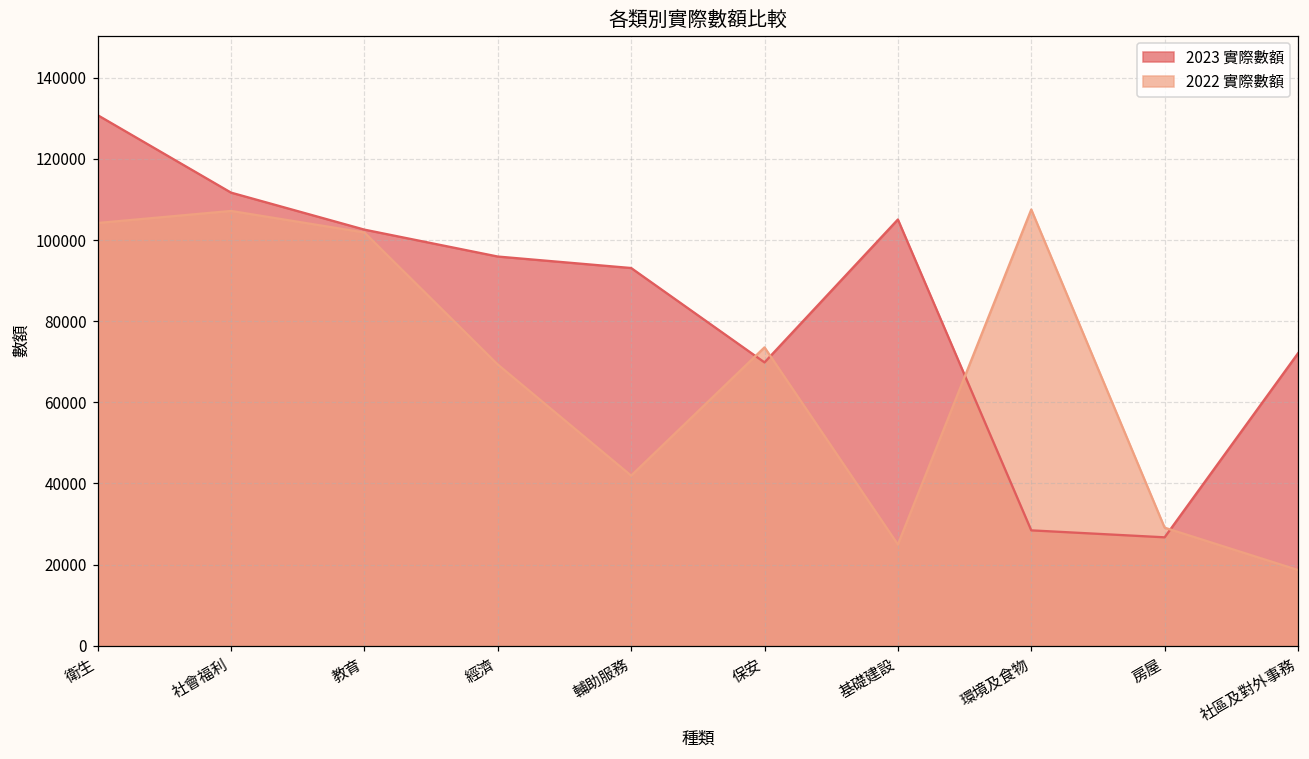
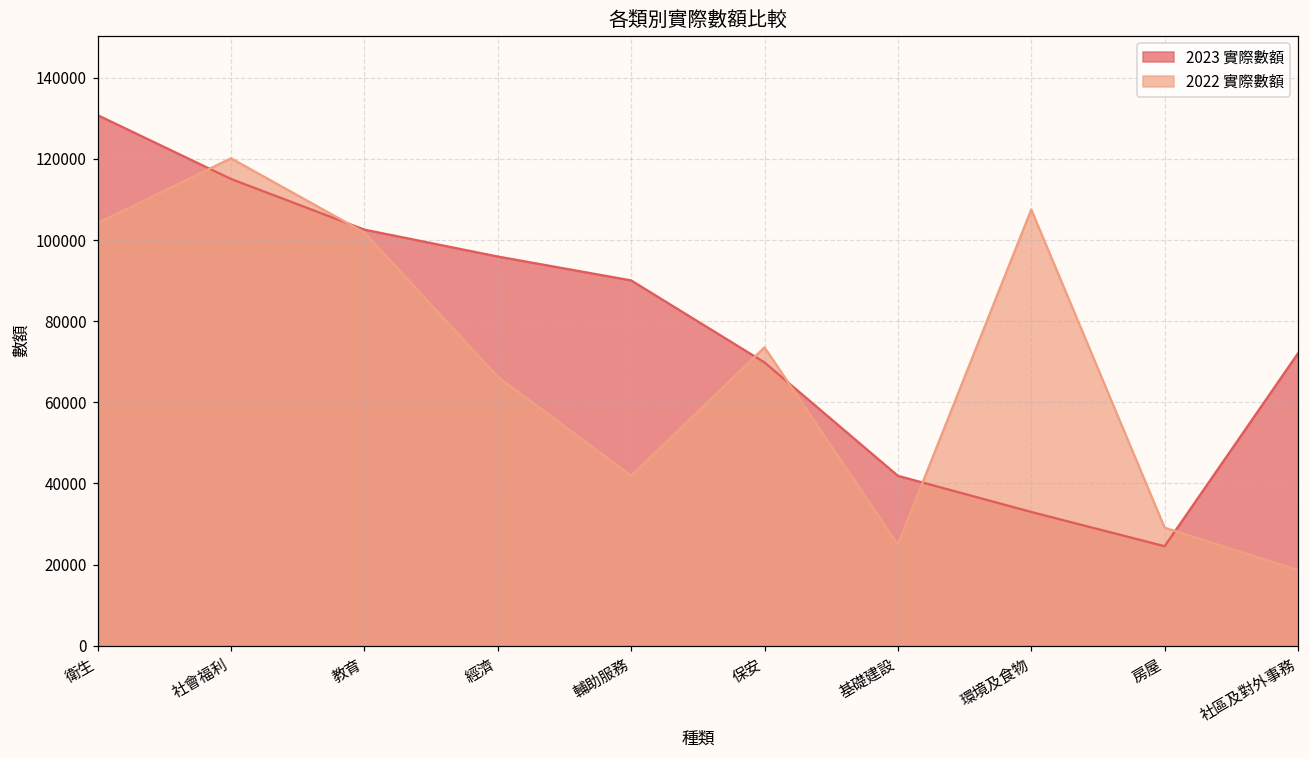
2023 實際數額, 社會福利: 112000 -> 115000
2022 實際數額, 社會福利: 107000 -> 120000
2022 實際數額, 經濟: 69000 -> 66000
2023 實際數額, 輔助服務: 93000 -> 90000
2023 實際數額, 基礎建設: 105000 -> 42000
2023 實際數額, 環境及食物: 28000 -> 33000
2023 實際數額, 房屋: 27000 -> 25000
